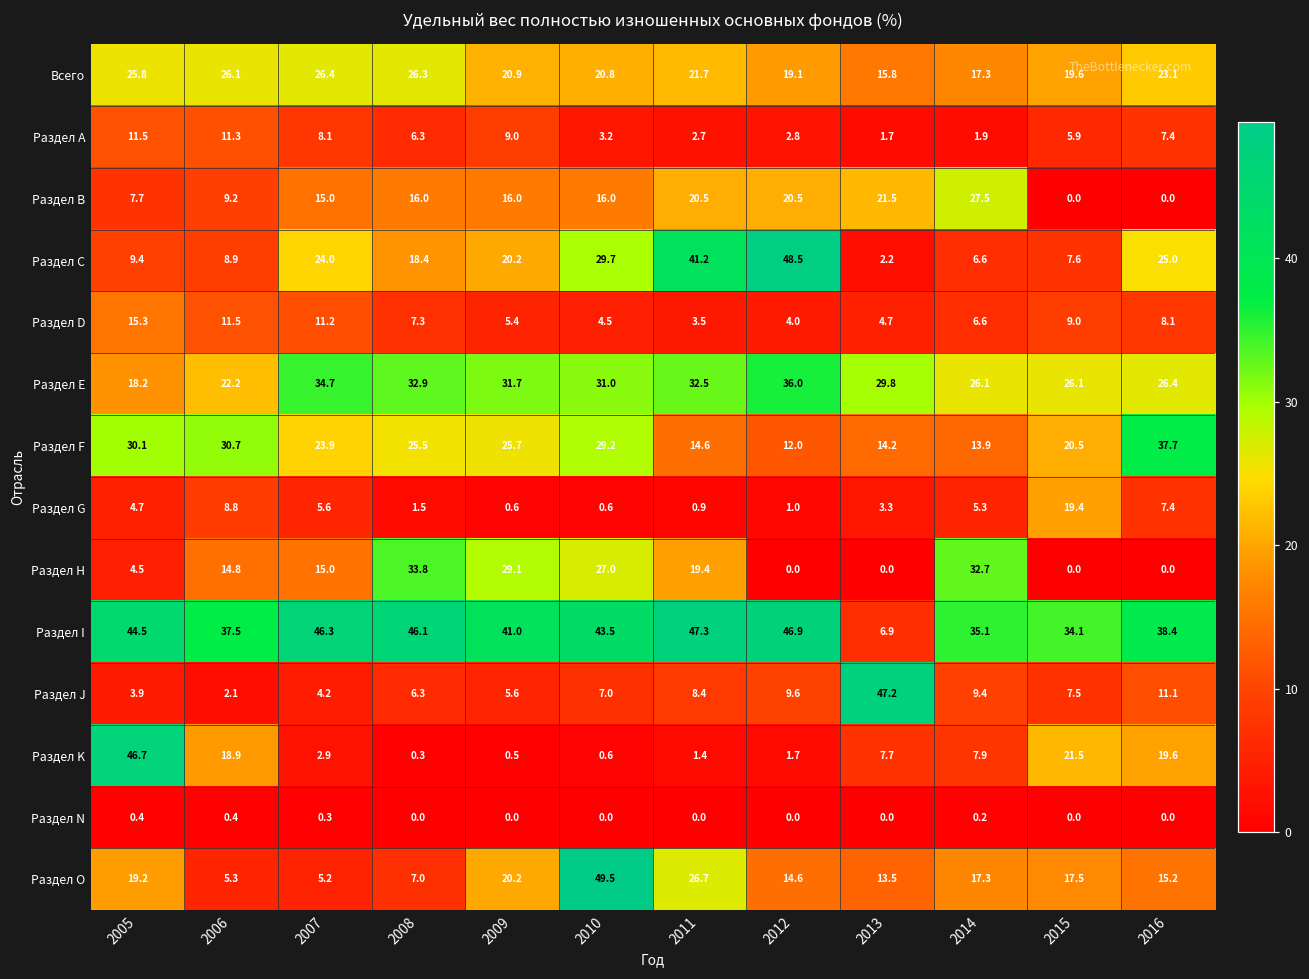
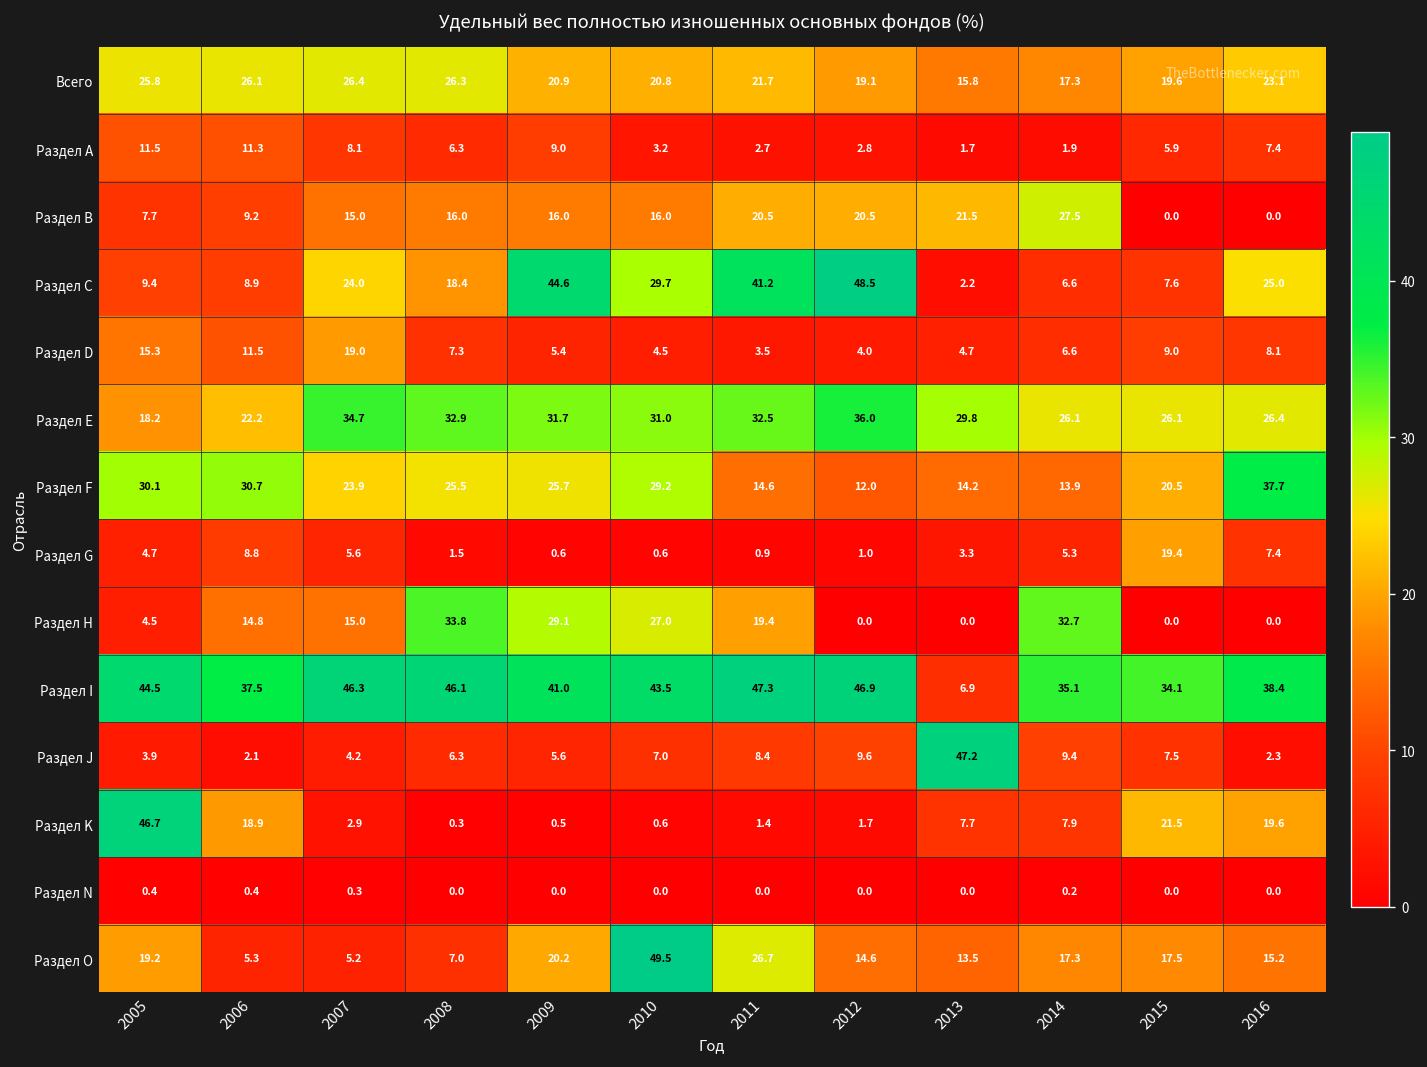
Раздел С, 2009: 20.2 -> 44.6
Раздел D, 2007: 11.2 -> 19.0
Раздел J, 2016: 11.1 -> 2.3
